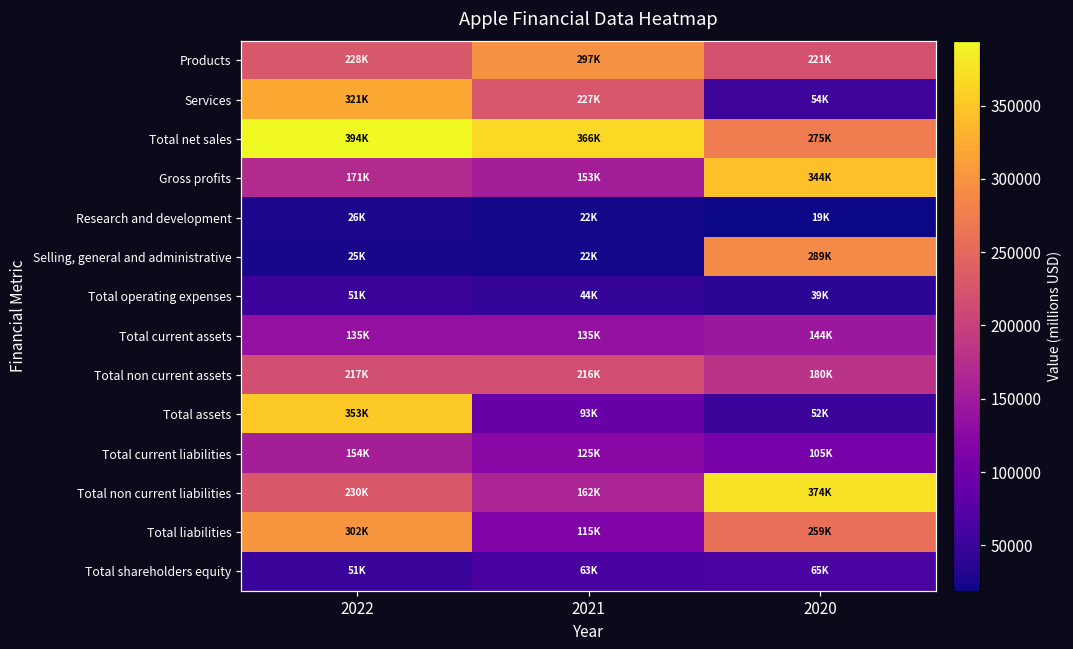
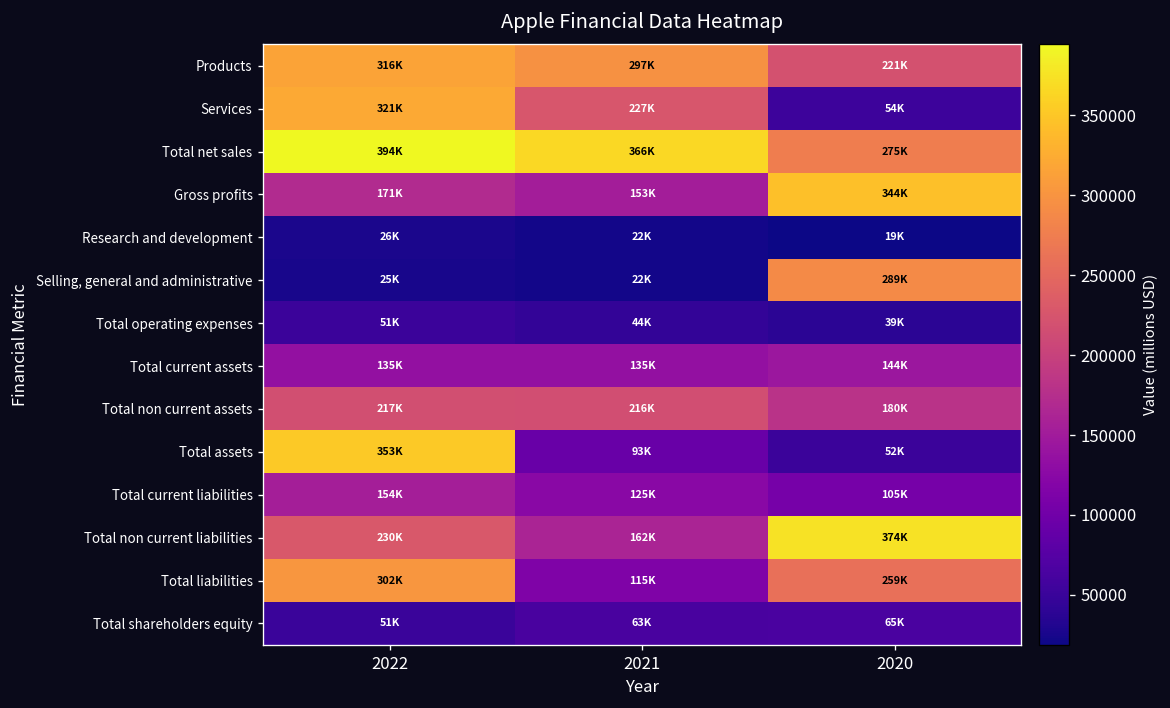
Products, 2022: 228K -> 316K
